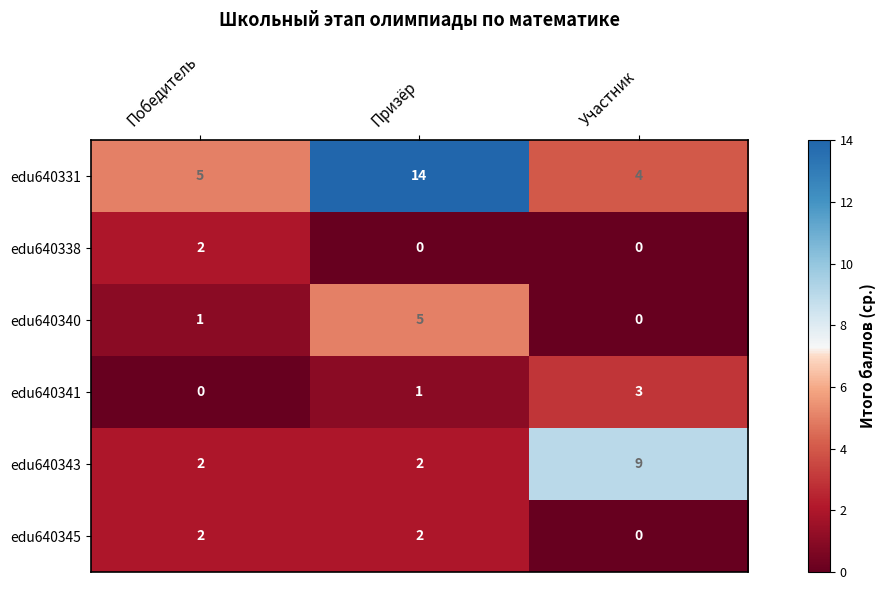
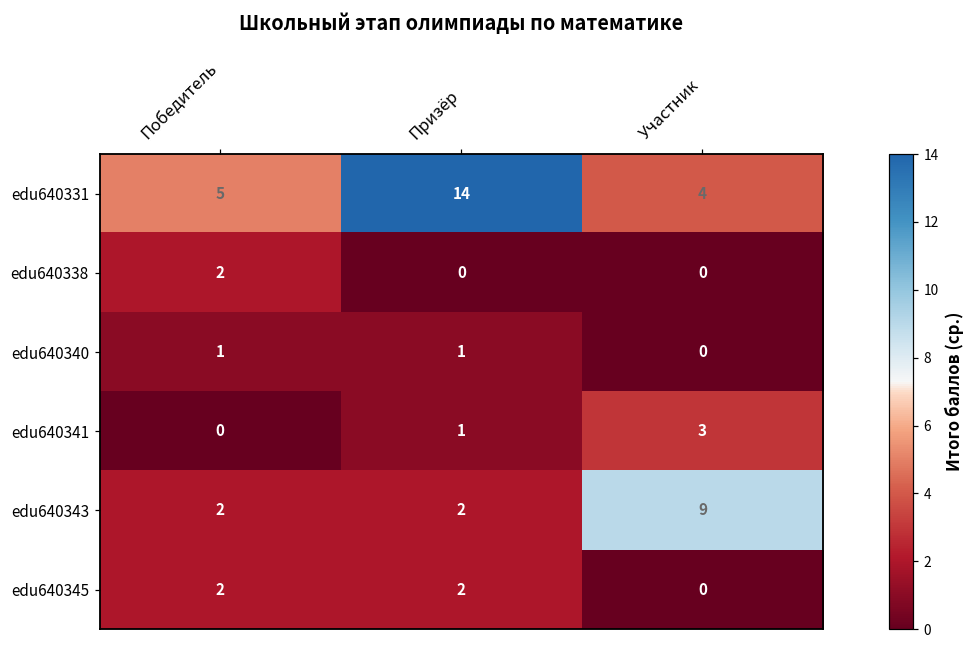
edu640340, Призёр: 5 -> 1
